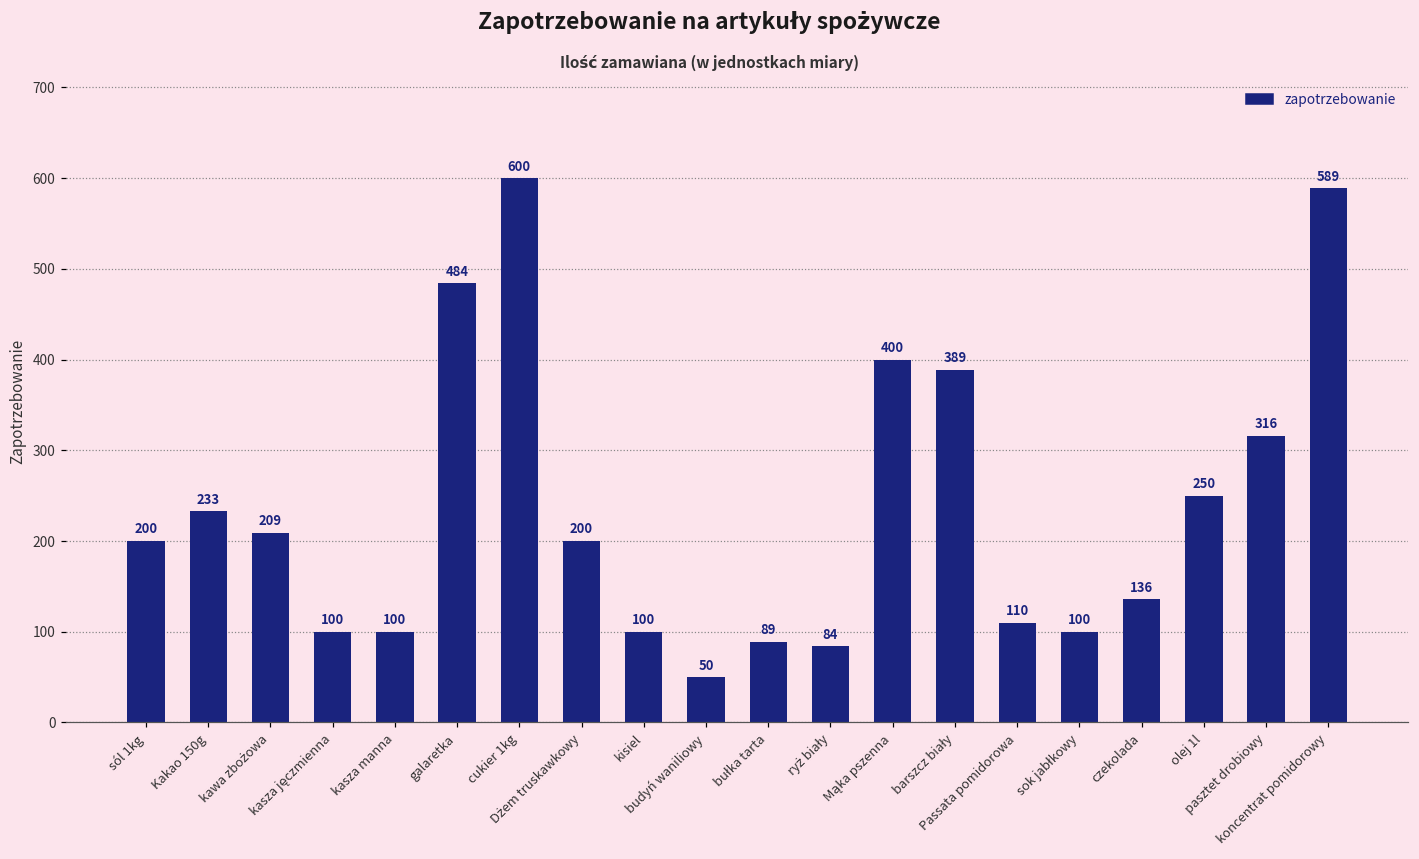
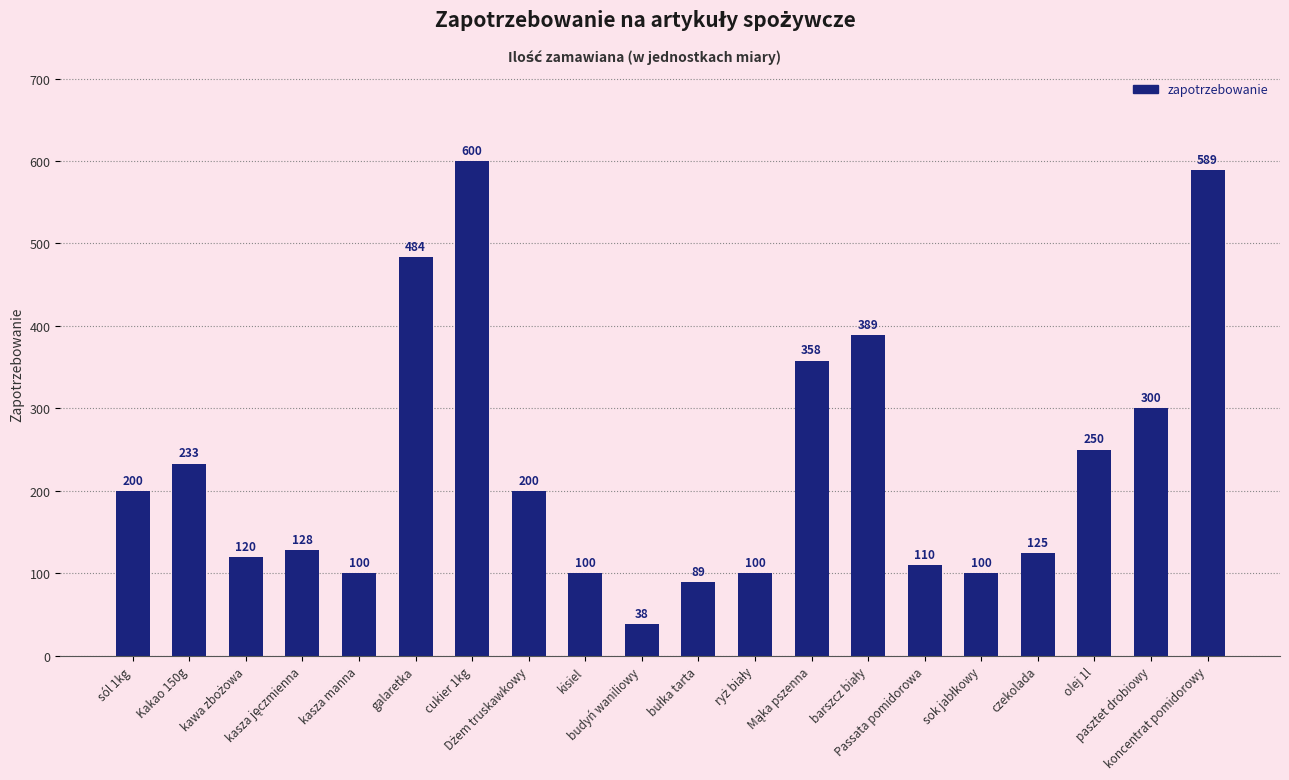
kawa zbożowa: 209 -> 120
kasza jęczmienna: 100 -> 128
budyń waniliowy: 50 -> 38
ryż biały: 84 -> 100
Mąka pszenna: 400 -> 358
czekolada: 136 -> 125
pasztet drobiowy: 316 -> 300
